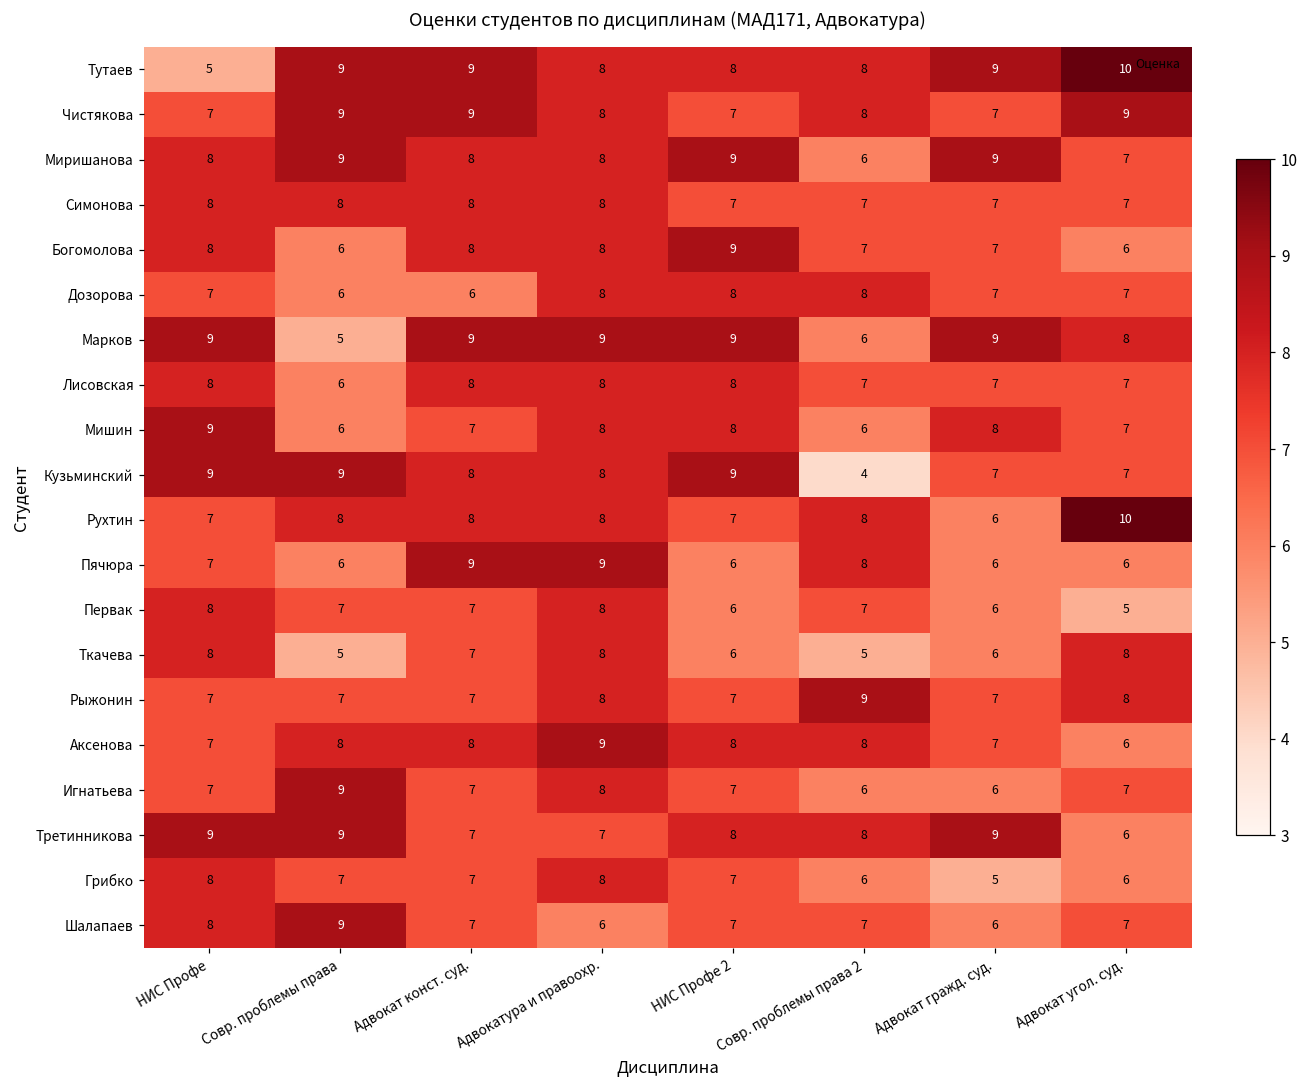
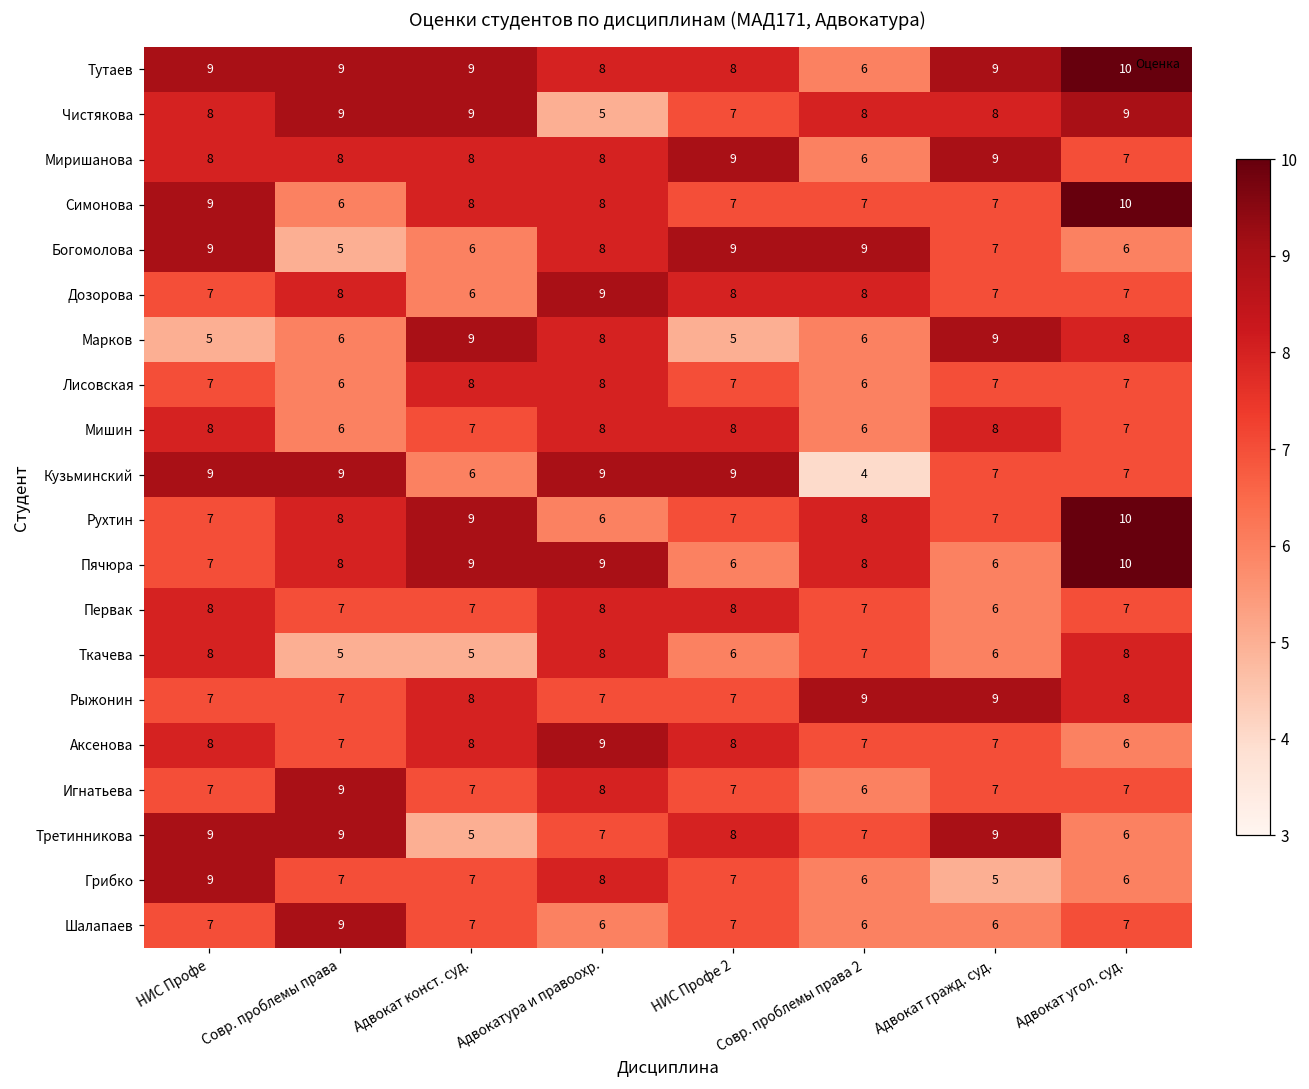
Тутаев, НИС Профе: 5 -> 9
Тутаев, Совр. проблемы права 2: 8 -> 6
Чистякова, НИС Профе: 7 -> 8
Чистякова, Адвокатура и правоохр.: 8 -> 5
Чистякова, Адвокат гражд. суд.: 7 -> 8
Миришанова, Совр. проблемы права: 9 -> 8
Симонова, НИС Профе: 8 -> 9
Симонова, Совр. проблемы права: 8 -> 6
Симонова, Адвокат угол. суд.: 7 -> 10
Богомолова, НИС Профе: 8 -> 9
Богомолова, Совр. проблемы права: 6 -> 5
Богомолова, Адвокат конст. суд.: 8 -> 6
Богомолова, Совр. проблемы права 2: 7 -> 9
Дозорова, Совр. проблемы права: 6 -> 8
Дозорова, Адвокатура и правоохр.: 8 -> 9
Марков, НИС Профе: 9 -> 5
Марков, Совр. проблемы права: 5 -> 6
Марков, Адвокатура и правоохр.: 9 -> 8
Марков, НИС Профе 2: 9 -> 5
Лисовская, НИС Профе: 8 -> 7
Лисовская, НИС Профе 2: 8 -> 7
Лисовская, Совр. проблемы права 2: 7 -> 6
Мишин, НИС Профе: 9 -> 8
Кузьминский, Адвокат конст. суд.: 8 -> 6
Кузьминский, Адвокатура и правоохр.: 8 -> 9
Рухтин, Адвокат конст. суд.: 8 -> 9
Рухтин, Адвокатура и правоохр.: 8 -> 6
Рухтин, Адвокат гражд. суд.: 6 -> 7
Пячюра, Совр. проблемы права: 6 -> 8
Пячюра, Адвокат угол. суд.: 6 -> 10
Первак, НИС Профе 2: 6 -> 8
Первак, Адвокат угол. суд.: 5 -> 7
Ткачева, Адвокат конст. суд.: 7 -> 5
Ткачева, Совр. проблемы права 2: 5 -> 7
Рыжонин, Адвокат конст. суд.: 7 -> 8
Рыжонин, Адвокатура и правоохр.: 8 -> 7
Рыжонин, Адвокат гражд. суд.: 7 -> 9
Аксенова, НИС Профе: 7 -> 8
Аксенова, Совр. проблемы права: 8 -> 7
Аксенова, Совр. проблемы права 2: 8 -> 7
Игнатьева, Адвокат гражд. суд.: 6 -> 7
Третинникова, Адвокат конст. суд.: 7 -> 5
Третинникова, Совр. проблемы права 2: 8 -> 7
Грибко, НИС Профе: 8 -> 9
Шалапаев, НИС Профе: 8 -> 7
Шалапаев, Совр. проблемы права 2: 7 -> 6
